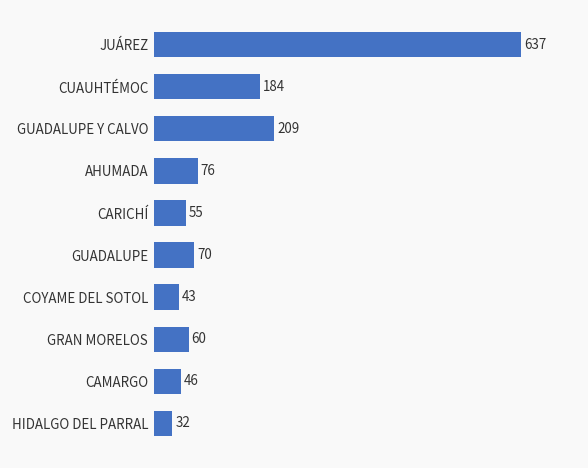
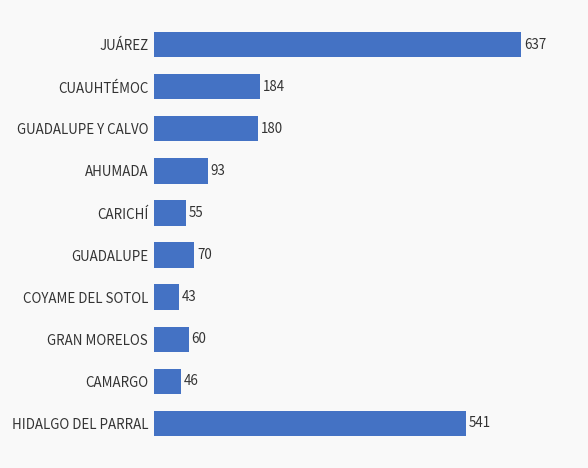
GUADALUPE Y CALVO: 209 -> 180
AHUMADA: 76 -> 93
HIDALGO DEL PARRAL: 32 -> 541
